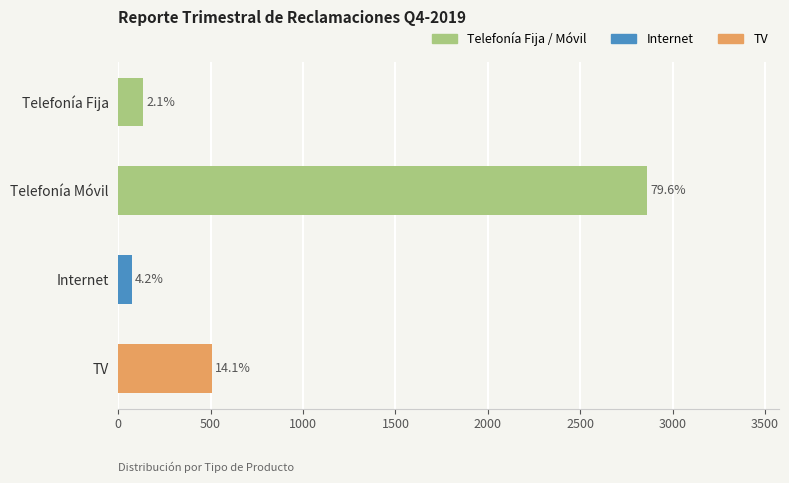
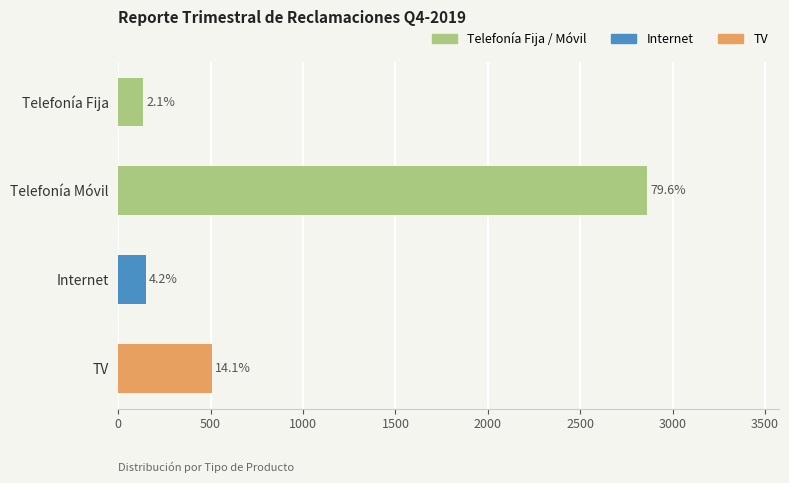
Internet: 70 -> 150
